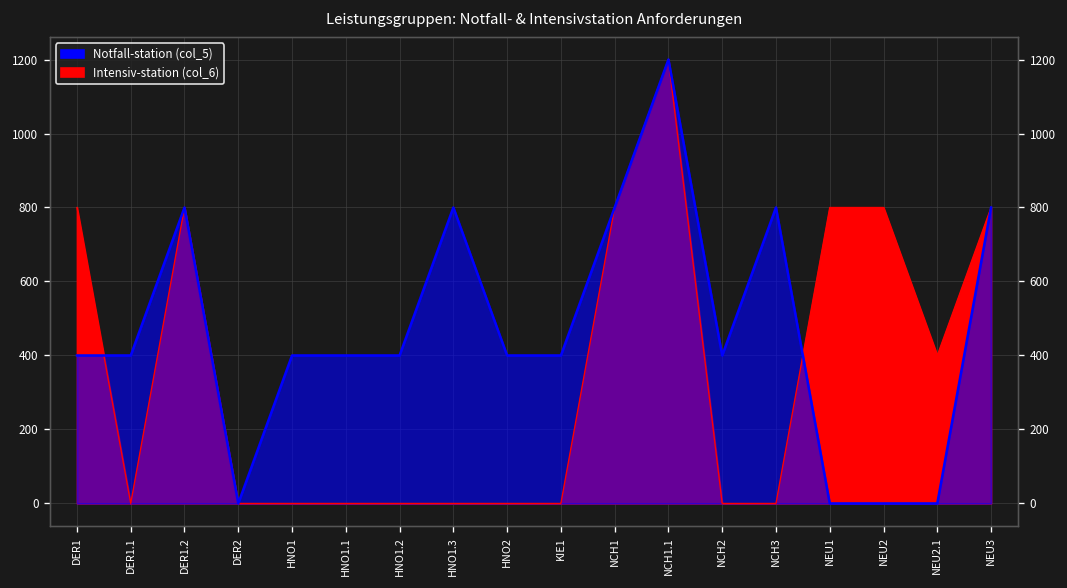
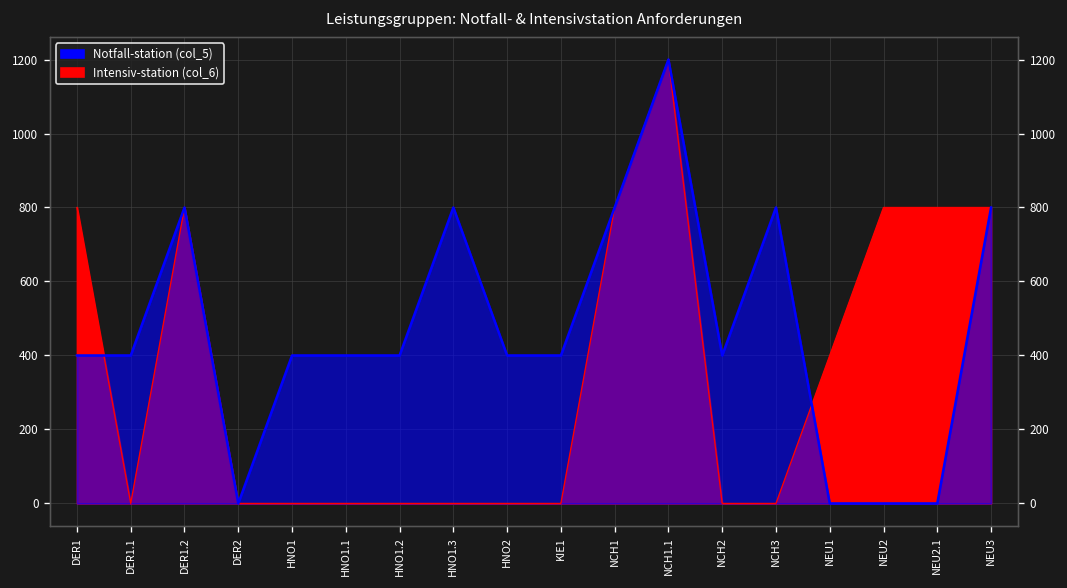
Intensiv-station (col_6), NEU1: 800 -> 400
Intensiv-station (col_6), NEU2.1: 400 -> 800
